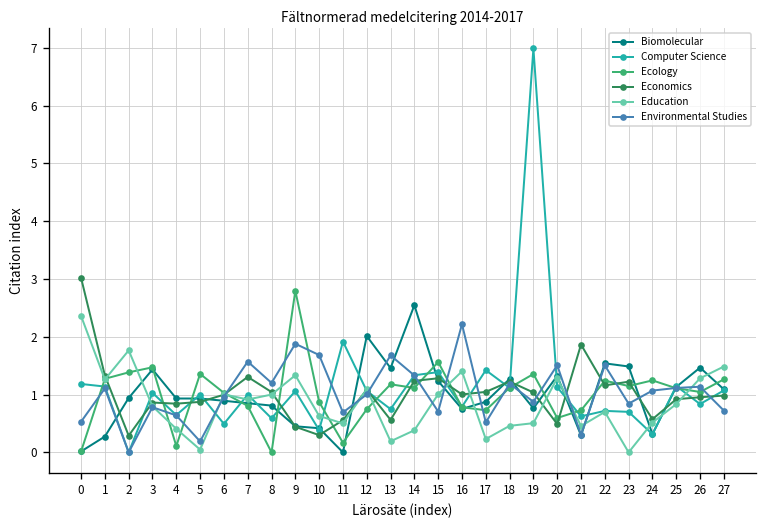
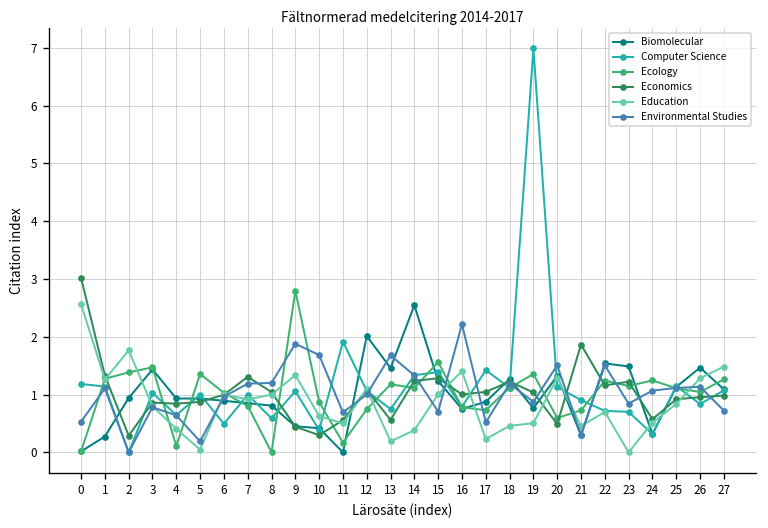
Education, 0: 2.4 -> 2.6
Environmental Studies, 7: 1.6 -> 1.2
Computer Science, 21: 0.6 -> 0.9
